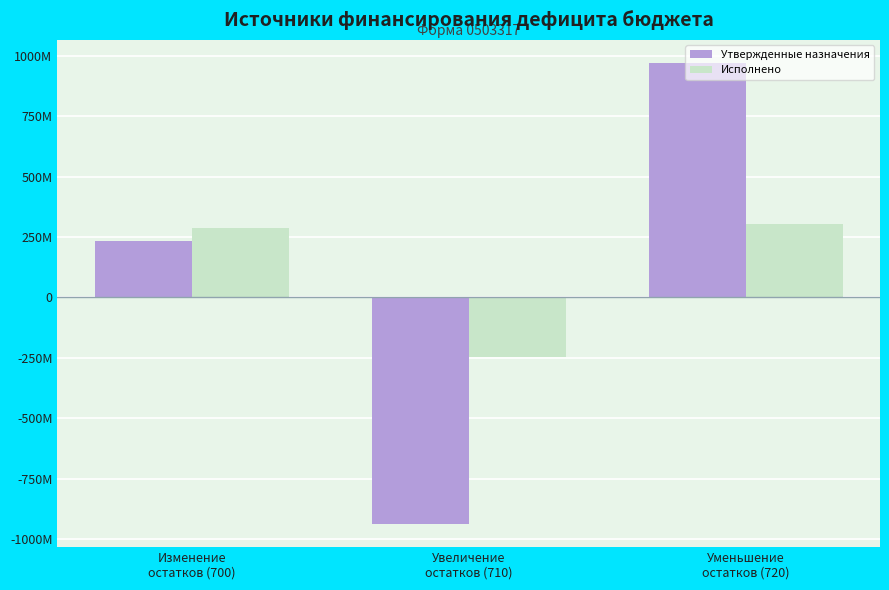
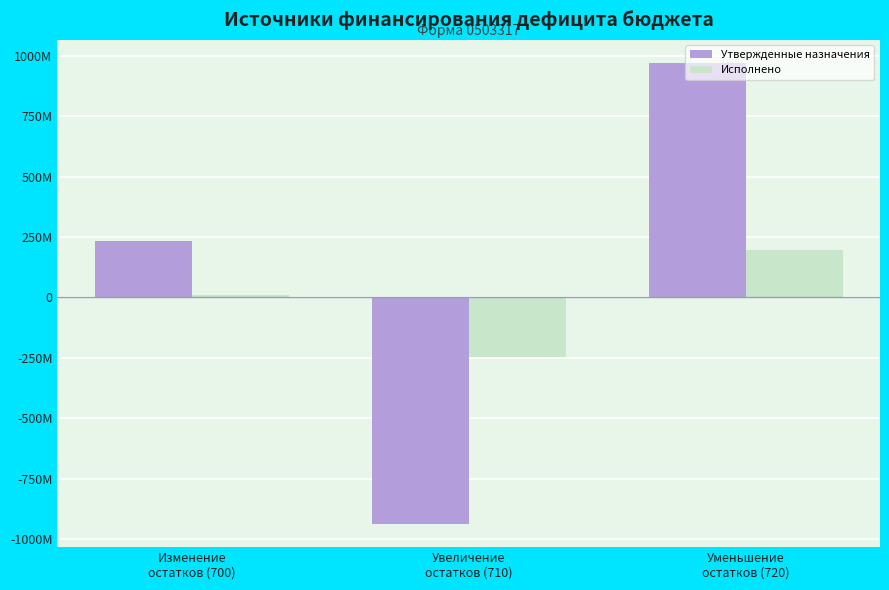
Исполнено, Изменение остатков (700): 290000000 -> 10000000
Исполнено, Уменьшение остатков (720): 310000000 -> 200000000
